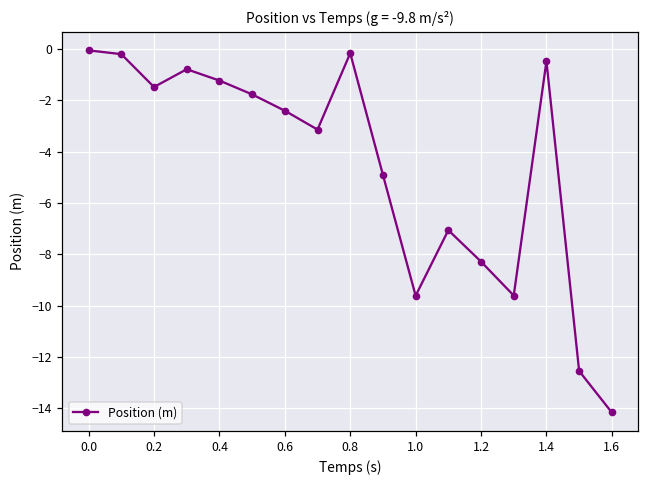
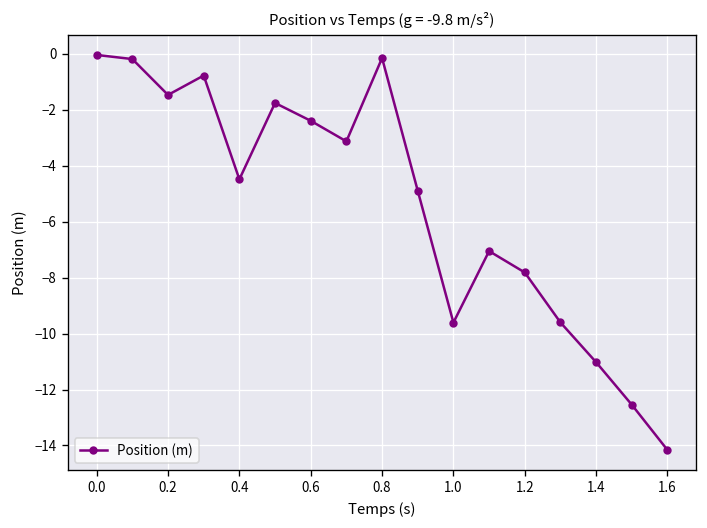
0.4: -1.2 -> -4.5
1.2: -8.3 -> -7.8
1.4: -0.5 -> -11.0
